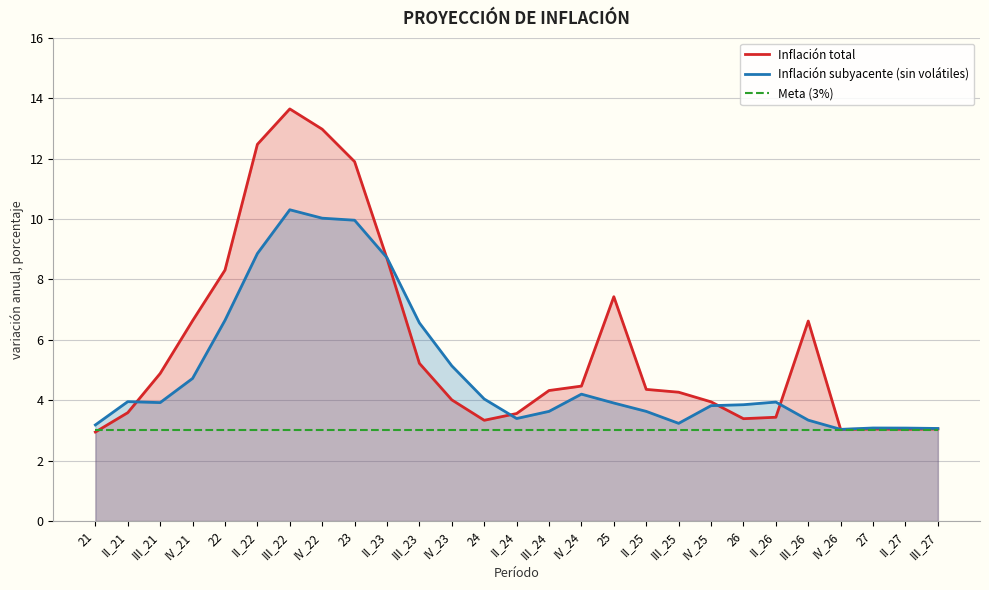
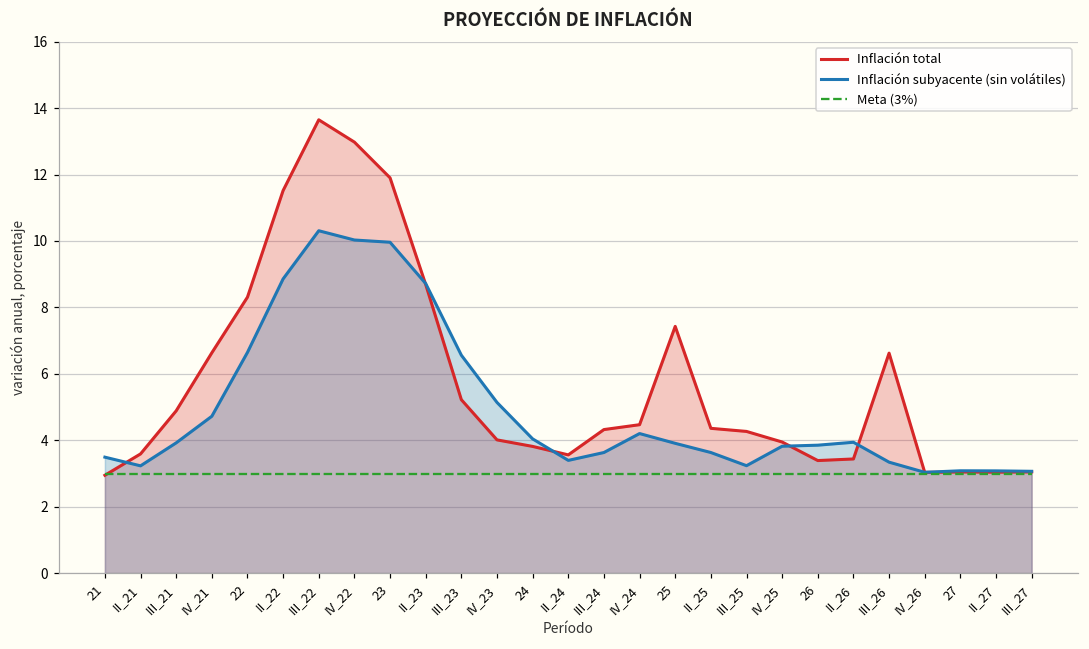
Inflación subyacente (sin volátiles), 21: 3.2 -> 3.5
Inflación subyacente (sin volátiles), II_21: 4.0 -> 3.2
Inflación total, II_22: 12.5 -> 11.5
Inflación total, 24: 3.3 -> 3.8
